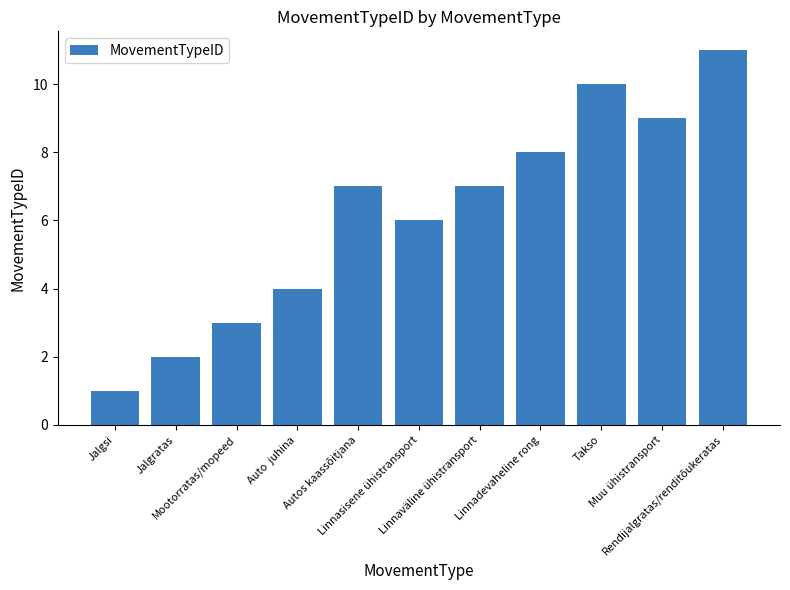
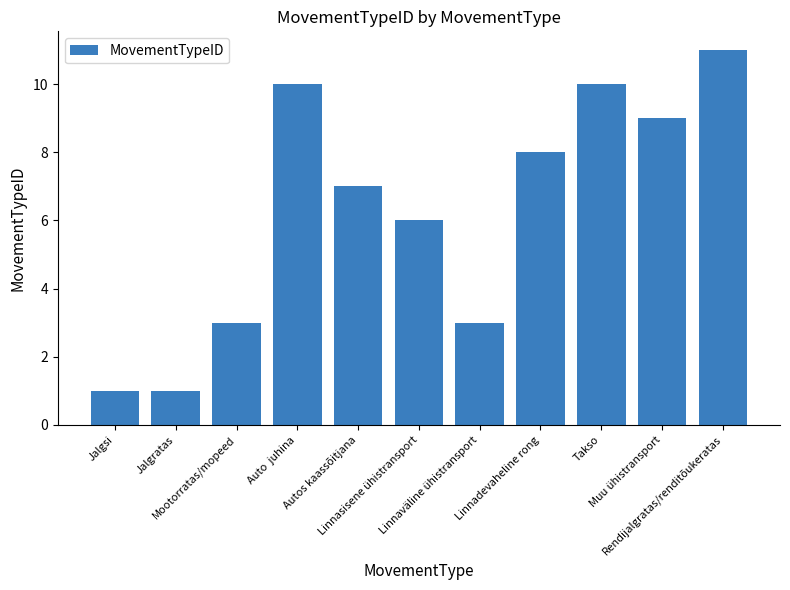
Jalgratas: 2 -> 1
Auto juhina: 4 -> 10
Linnaväline ühistransport: 7 -> 3
